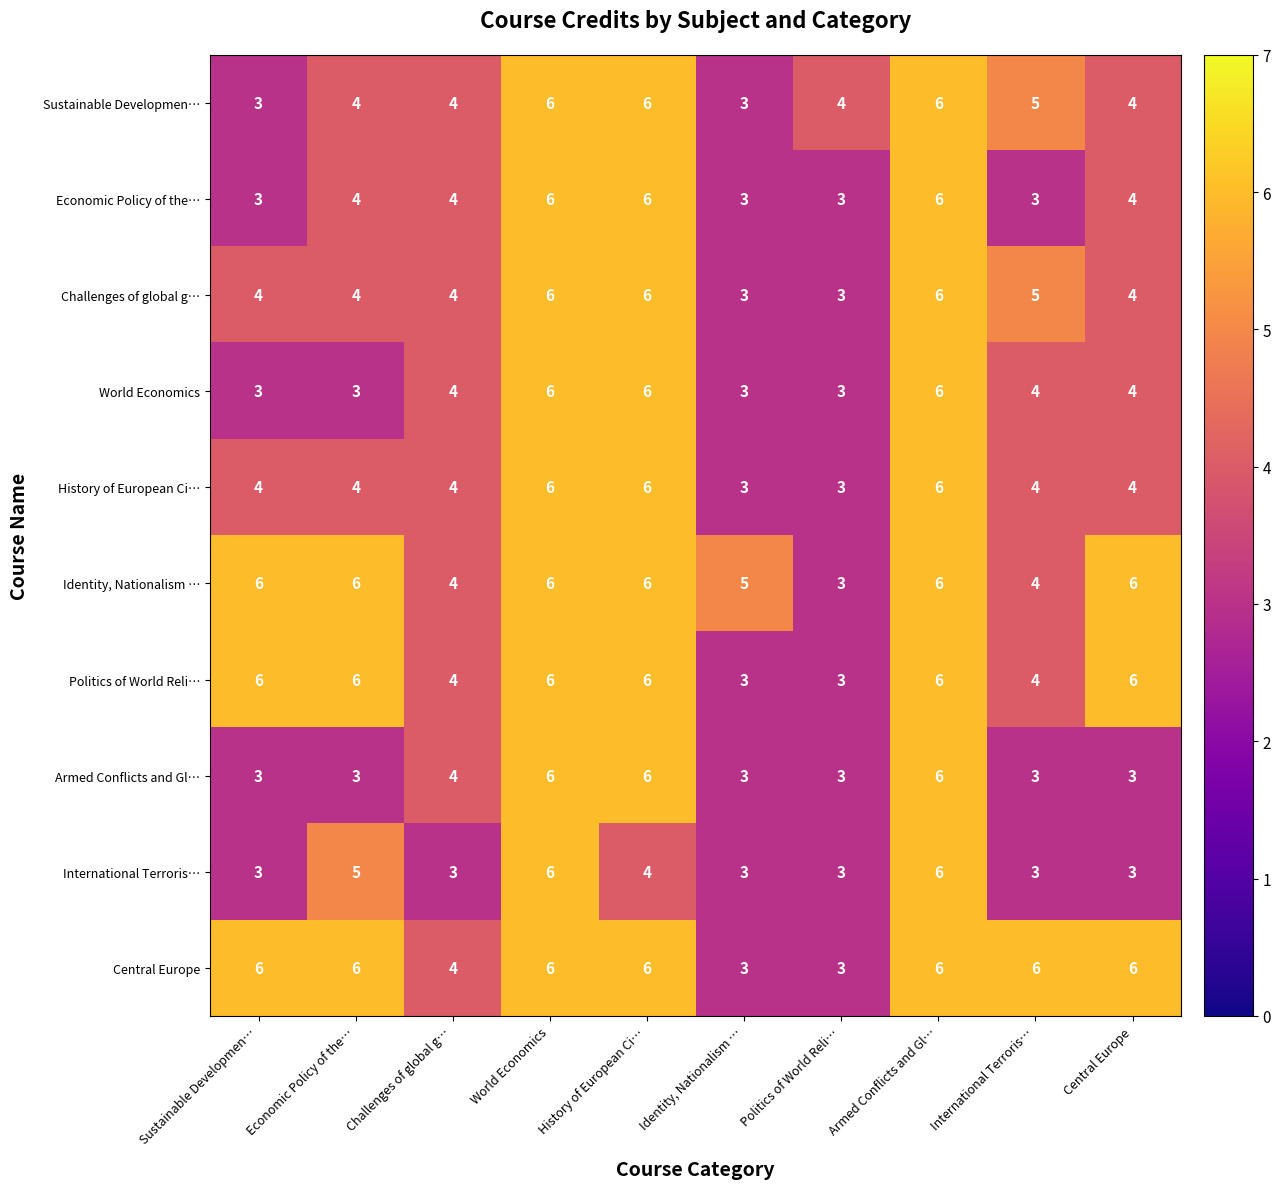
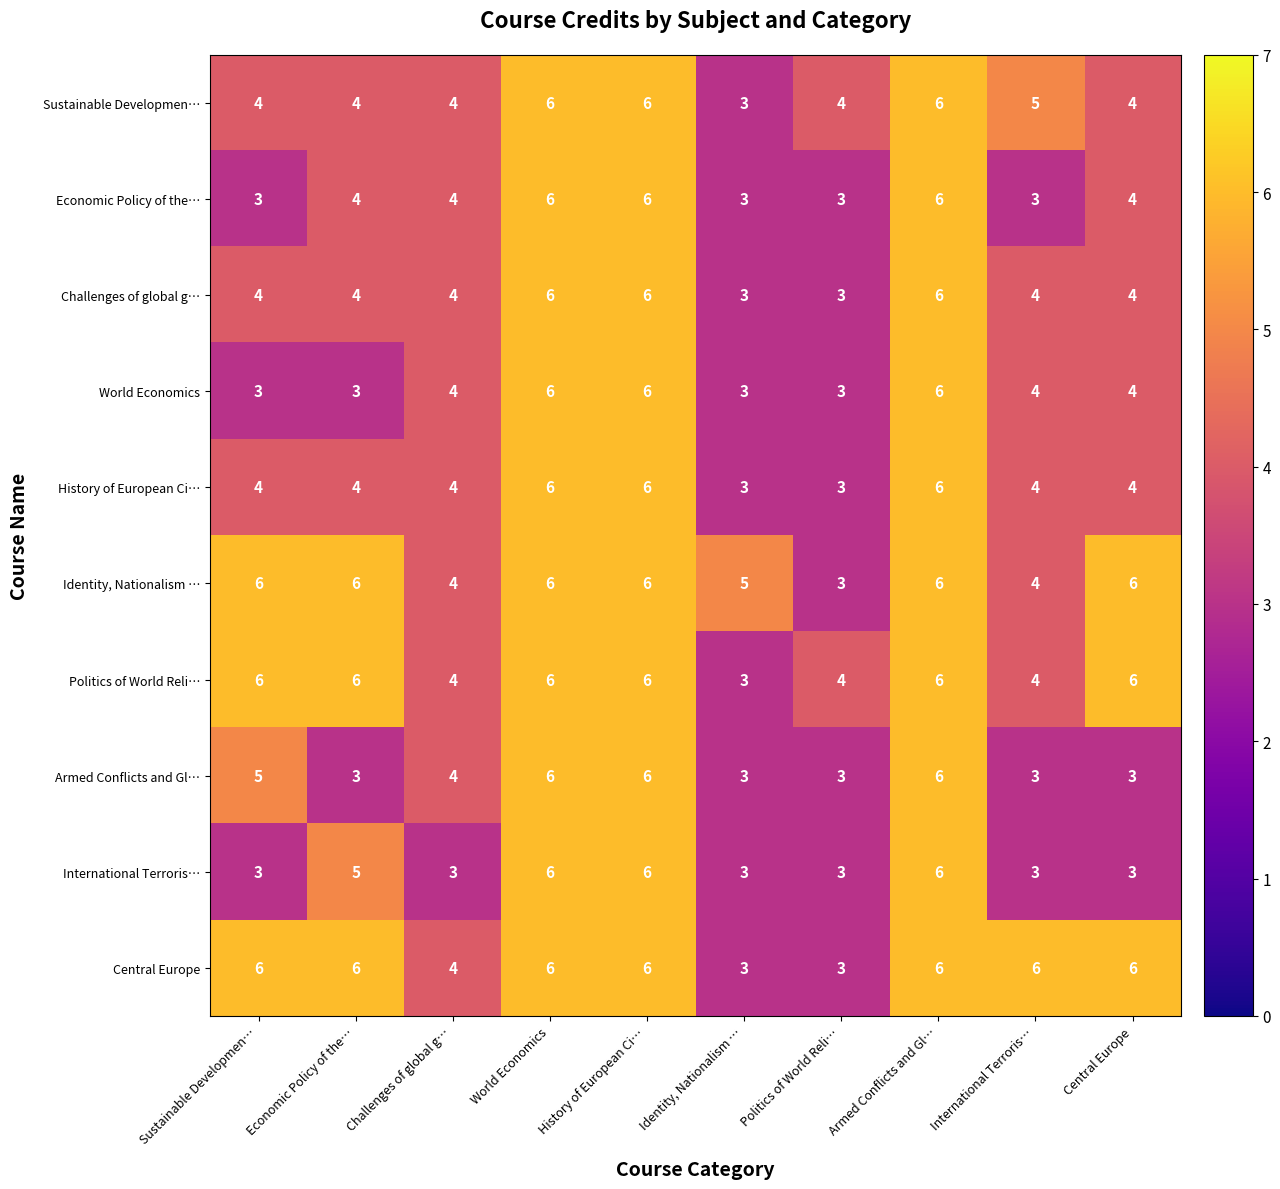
Sustainable Developmen…, Sustainable Developmen…: 3 -> 4
Challenges of global g…, International Terroris…: 5 -> 4
Politics of World Reli…, Politics of World Reli…: 3 -> 4
Armed Conflicts and Gl…, Sustainable Developmen…: 3 -> 5
International Terroris…, History of European Ci…: 4 -> 6
